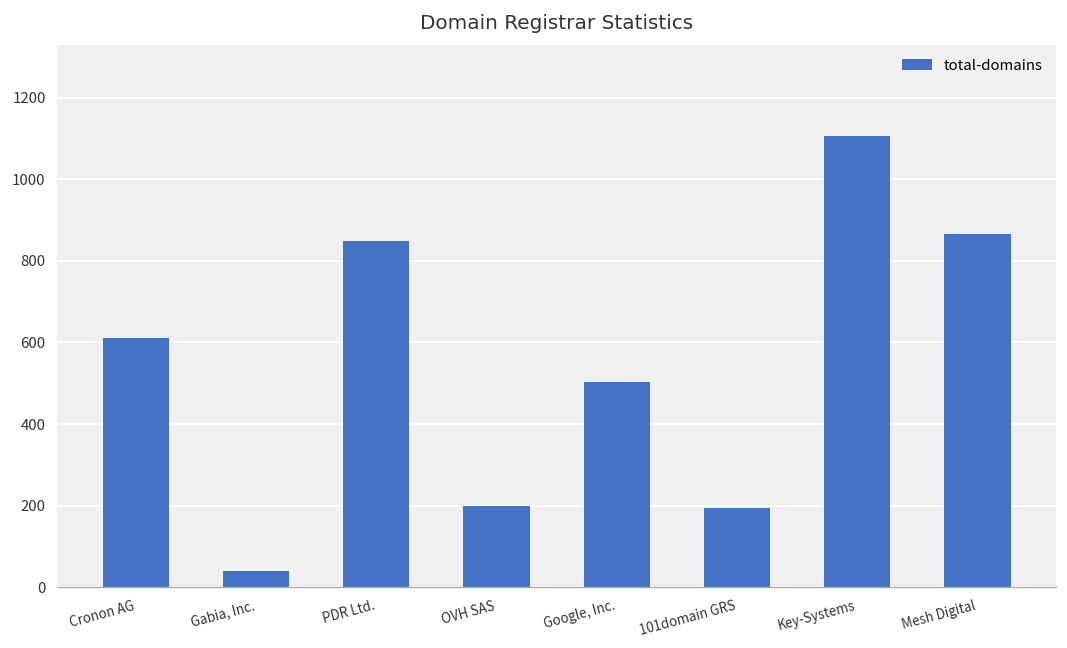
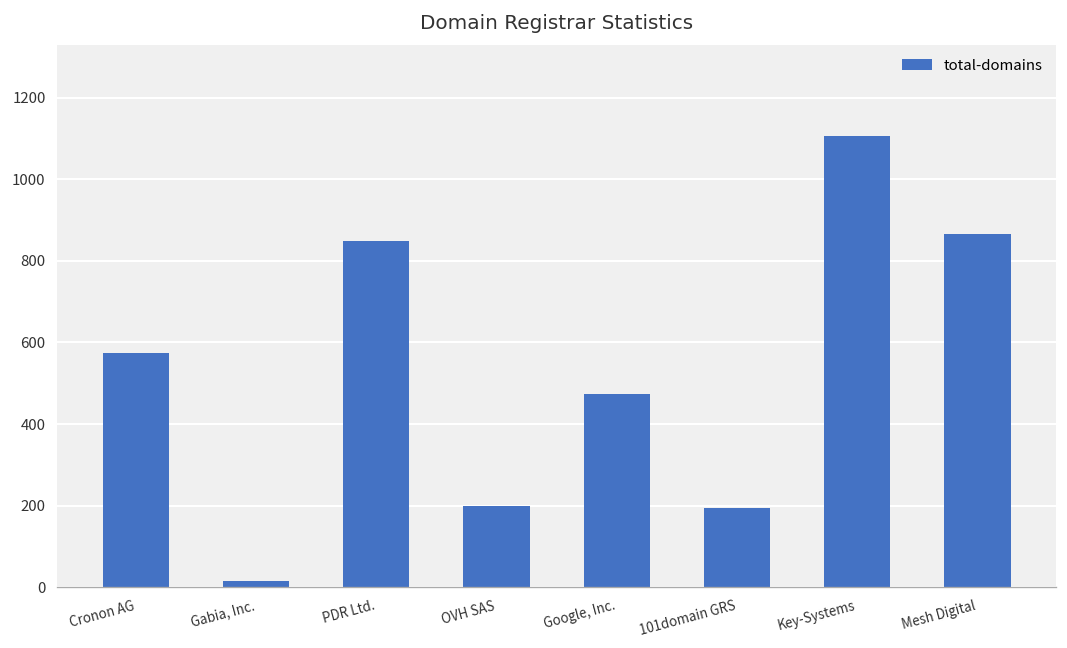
Cronon AG: 610 -> 570
Gabia, Inc.: 40 -> 20
Google, Inc.: 500 -> 470
